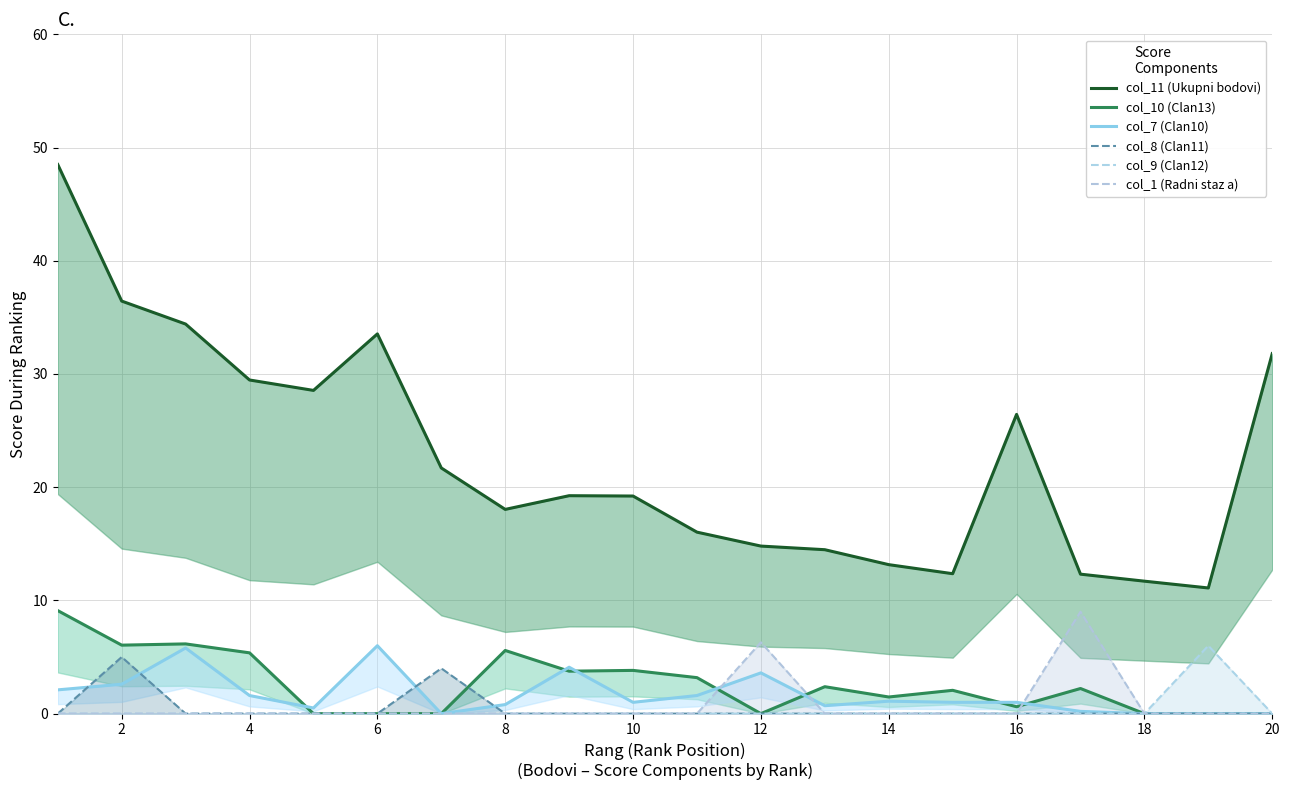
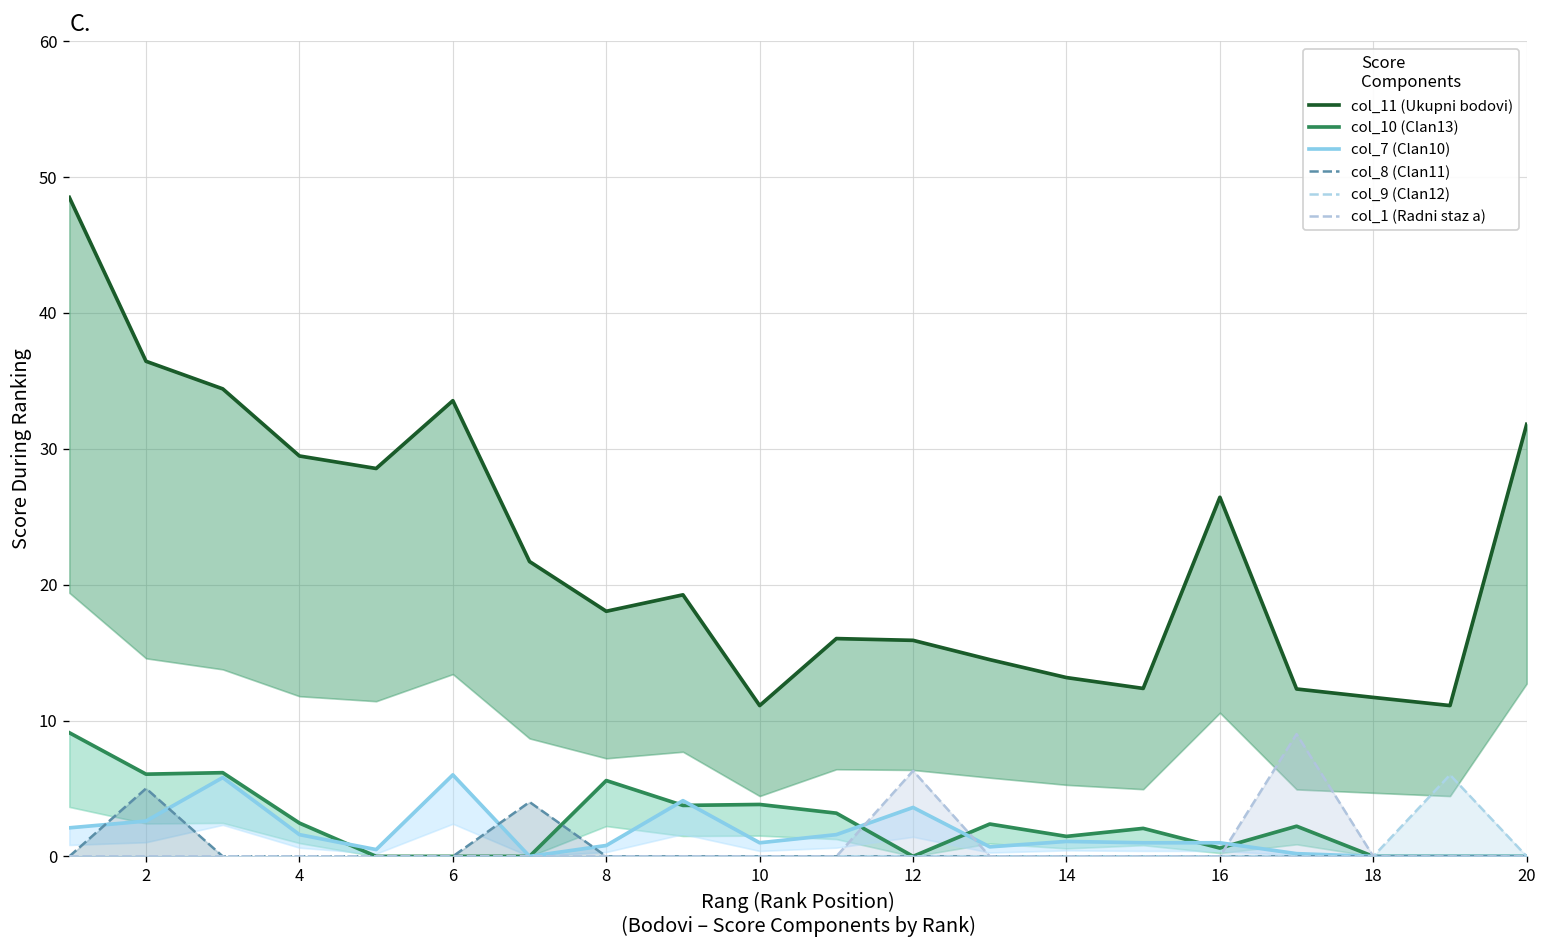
col_10 (Clan13), 4: 5.4 -> 2.5
col_11 (Ukupni bodovi), 10: 19.2 -> 11.1
col_11 (Ukupni bodovi), 12: 14.8 -> 15.9
